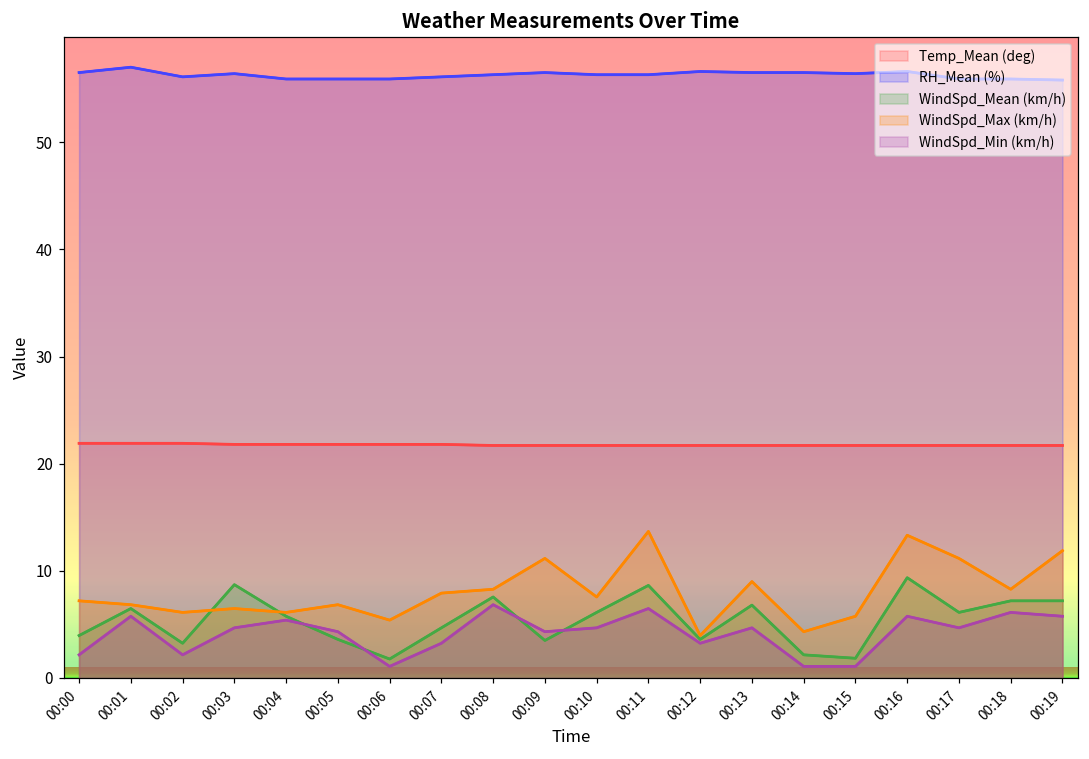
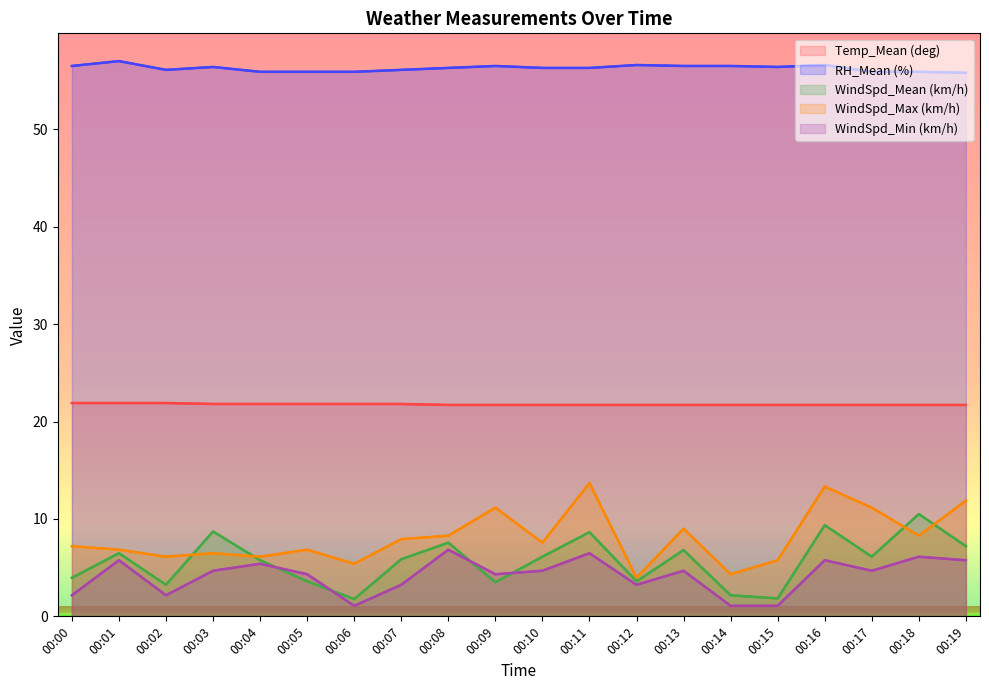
WindSpd_Mean (km/h), 00:07: 5 -> 6
WindSpd_Mean (km/h), 00:18: 7 -> 11
